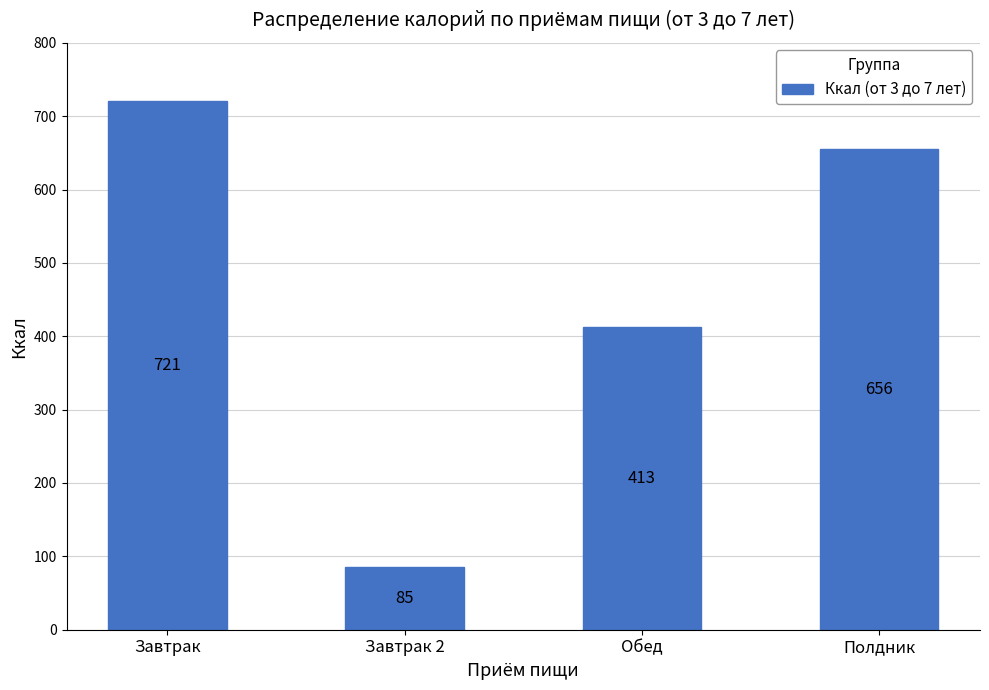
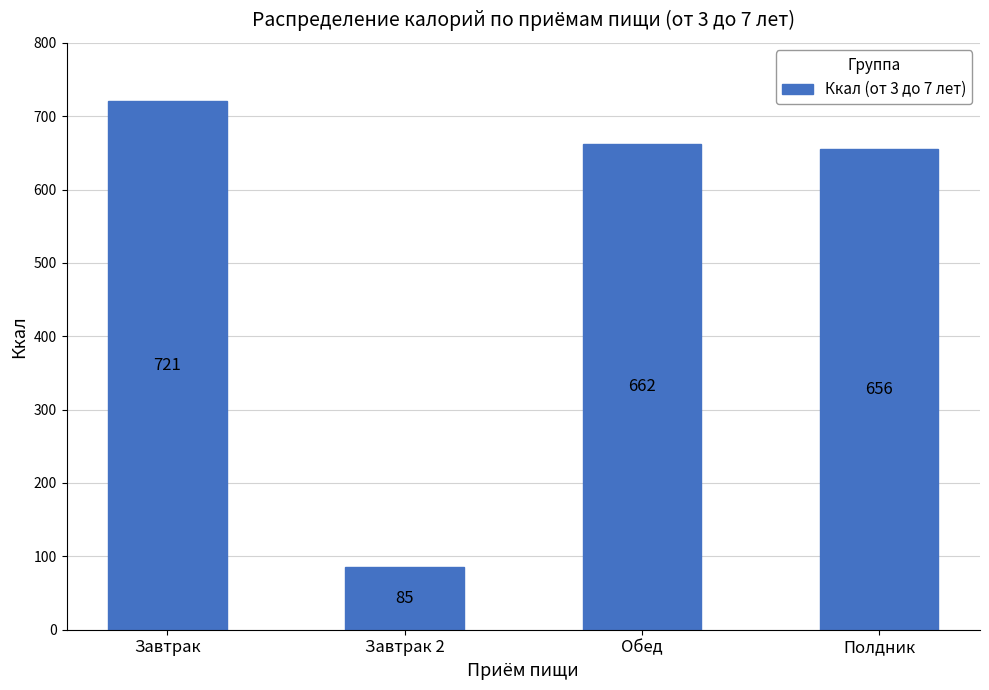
Обед: 413 -> 662
